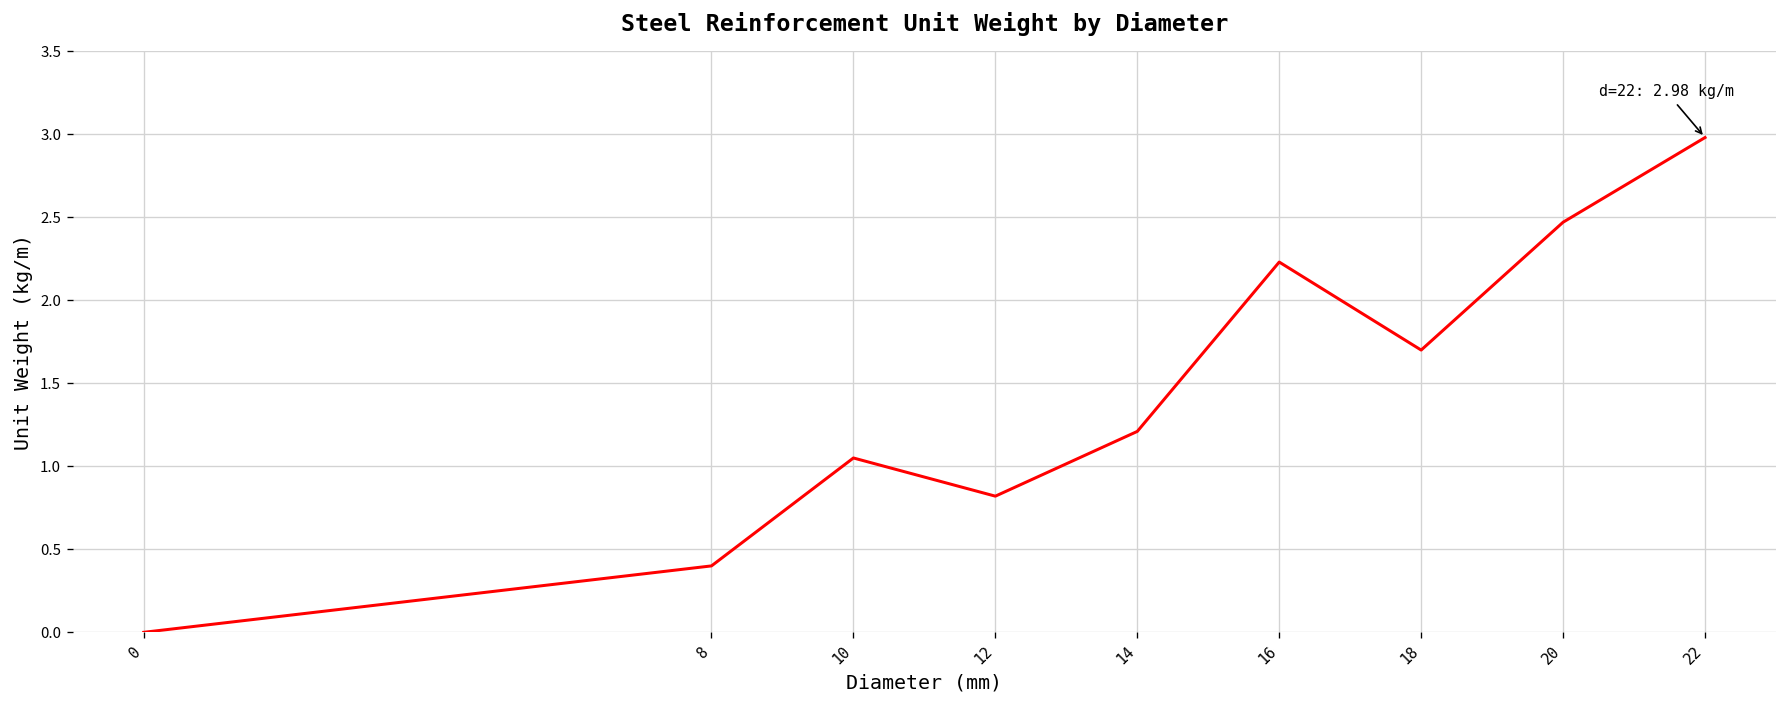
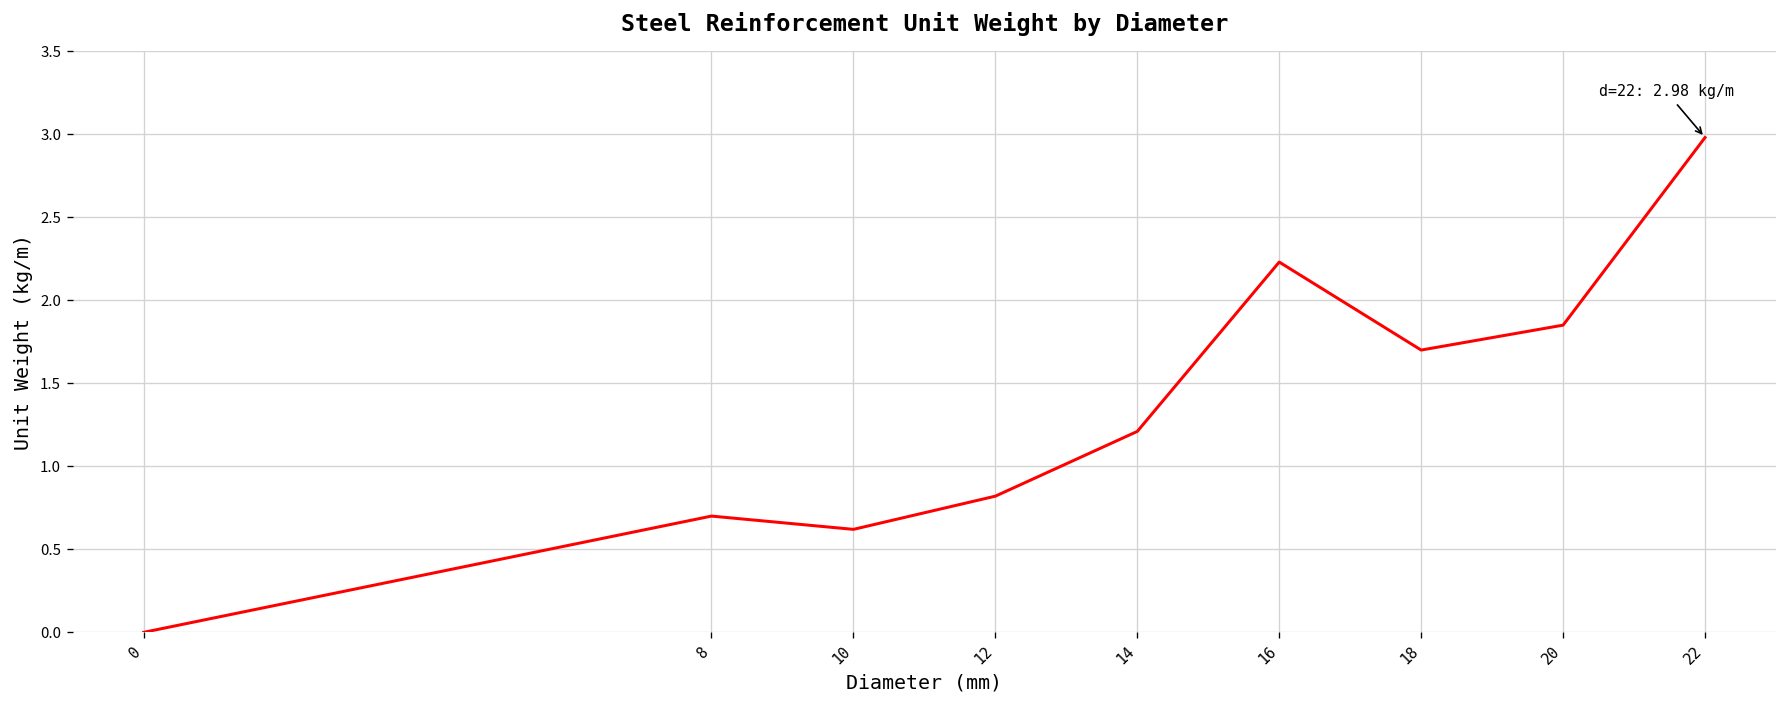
8: 0.4 -> 0.7
10: 1.05 -> 0.62
20: 2.47 -> 1.85
